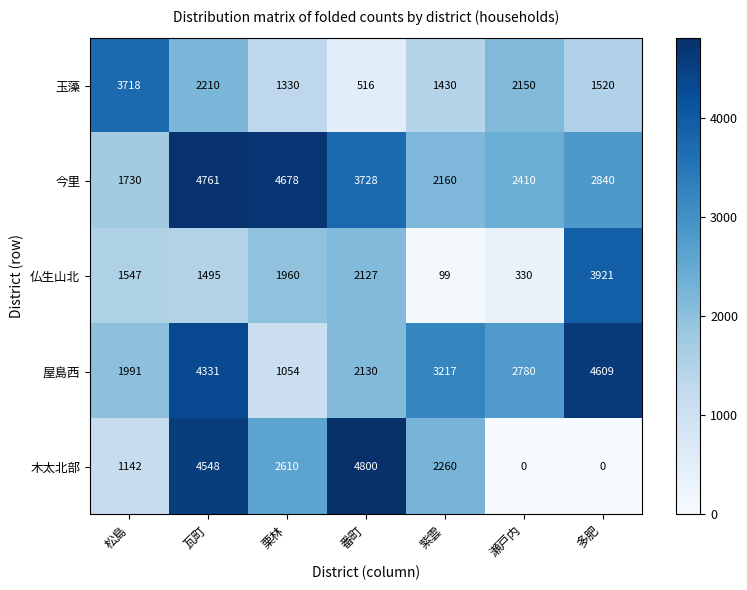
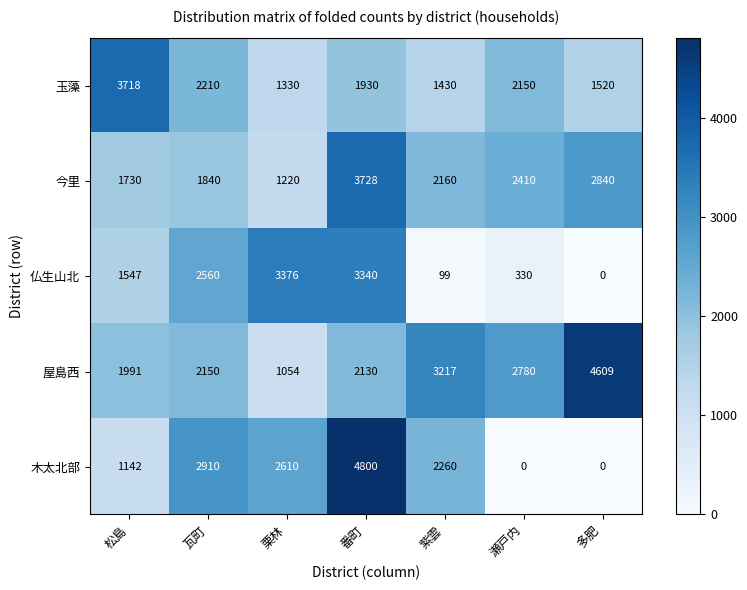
玉藻, 番町: 516 -> 1930
今里, 瓦町: 4761 -> 1840
今里, 栗林: 4678 -> 1220
仏生山北, 瓦町: 1495 -> 2560
仏生山北, 栗林: 1960 -> 3376
仏生山北, 番町: 2127 -> 3340
仏生山北, 多肥: 3921 -> 0
屋島西, 瓦町: 4331 -> 2150
木太北部, 瓦町: 4548 -> 2910
